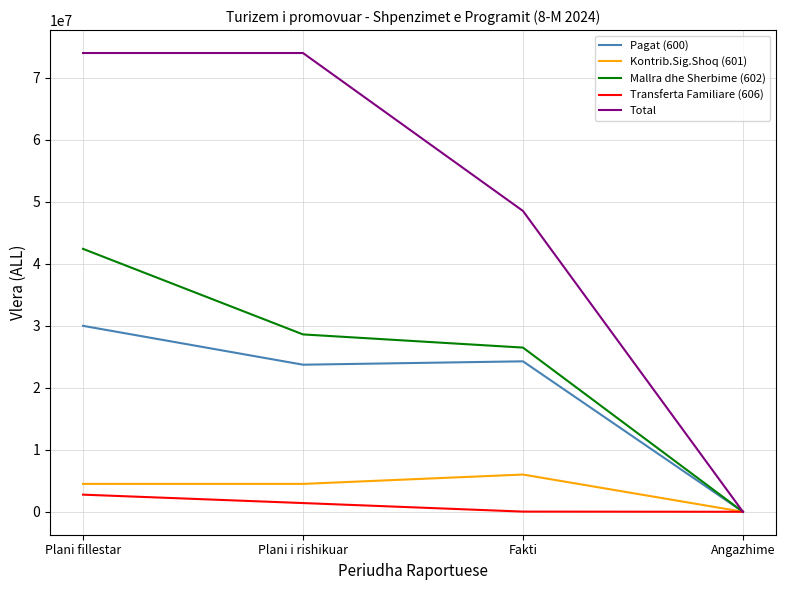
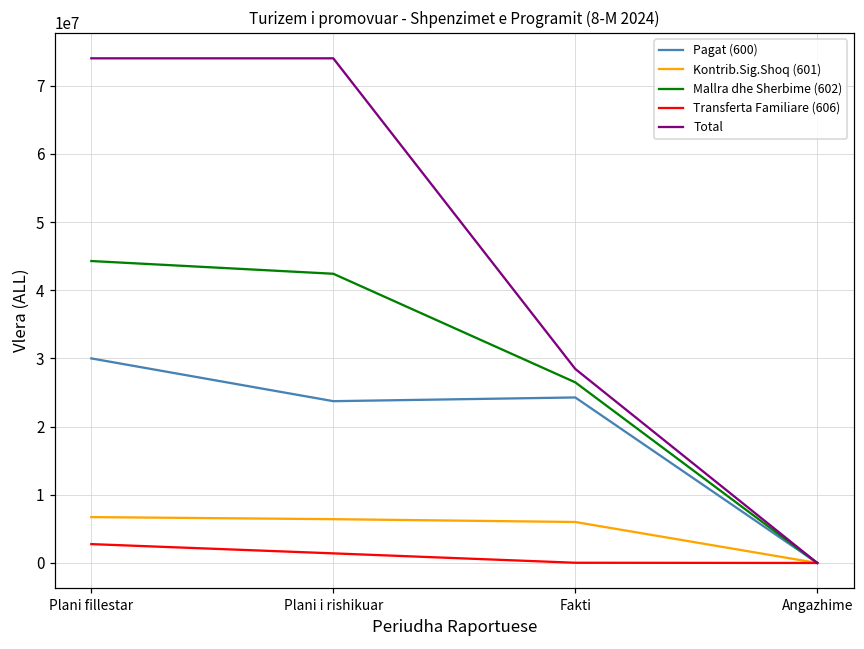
Kontrib.Sig.Shoq (601), Plani fillestar: 5000000 -> 7000000
Mallra dhe Sherbime (602), Plani fillestar: 42000000 -> 44000000
Kontrib.Sig.Shoq (601), Plani i rishikuar: 5000000 -> 6000000
Mallra dhe Sherbime (602), Plani i rishikuar: 29000000 -> 42000000
Total, Fakti: 49000000 -> 28000000
